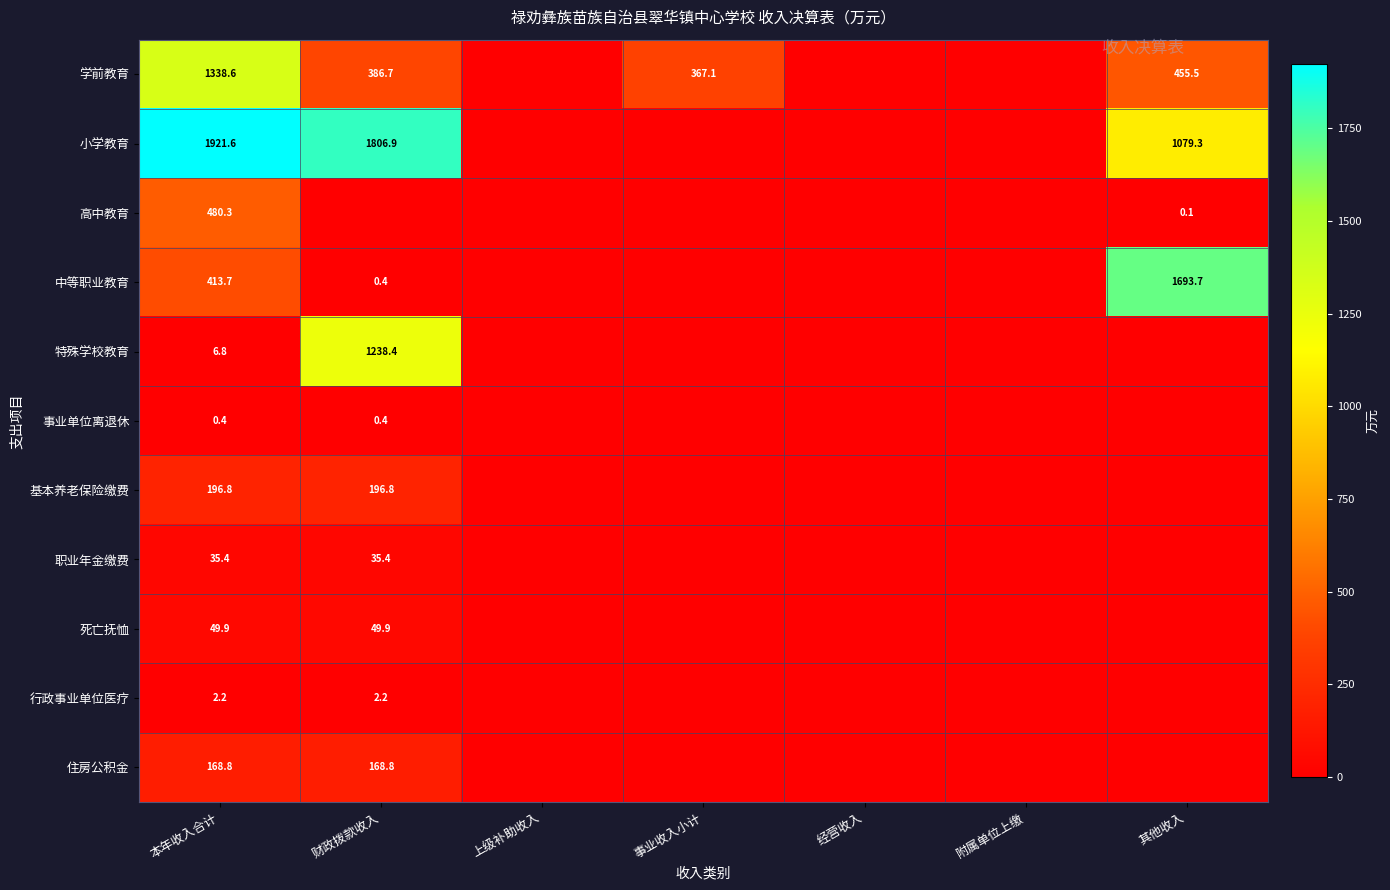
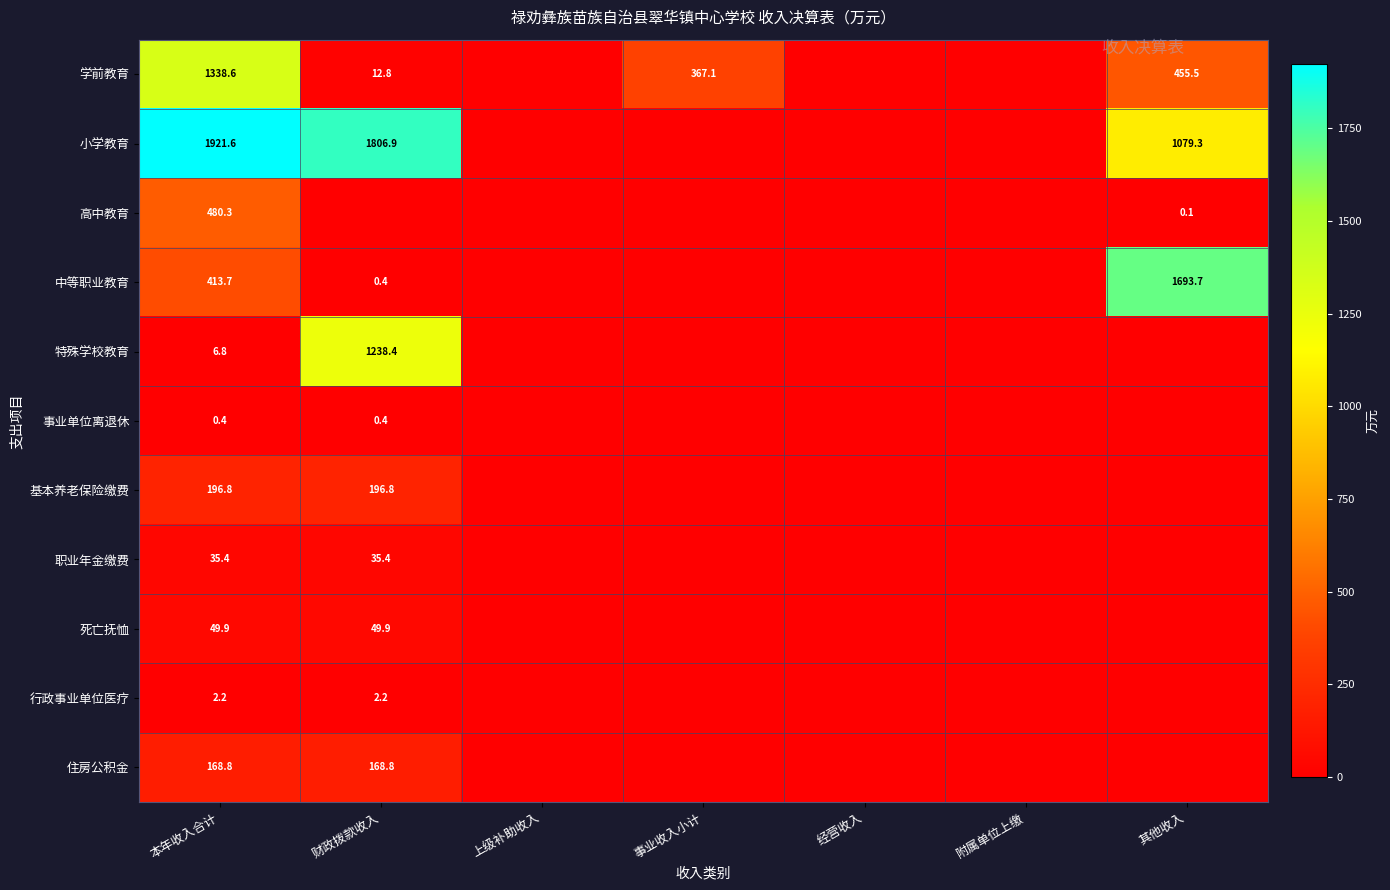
学前教育, 财政拨款收入: 386.7 -> 12.8
